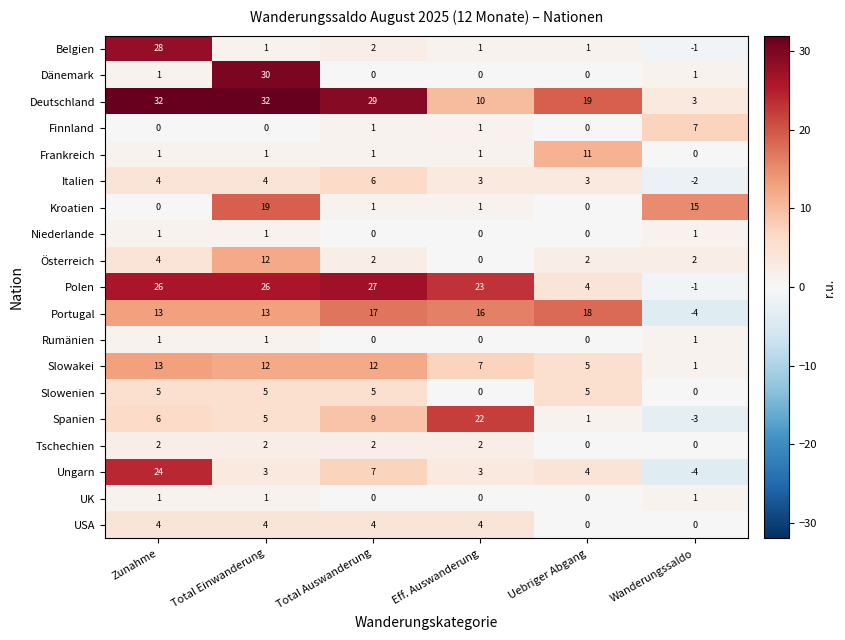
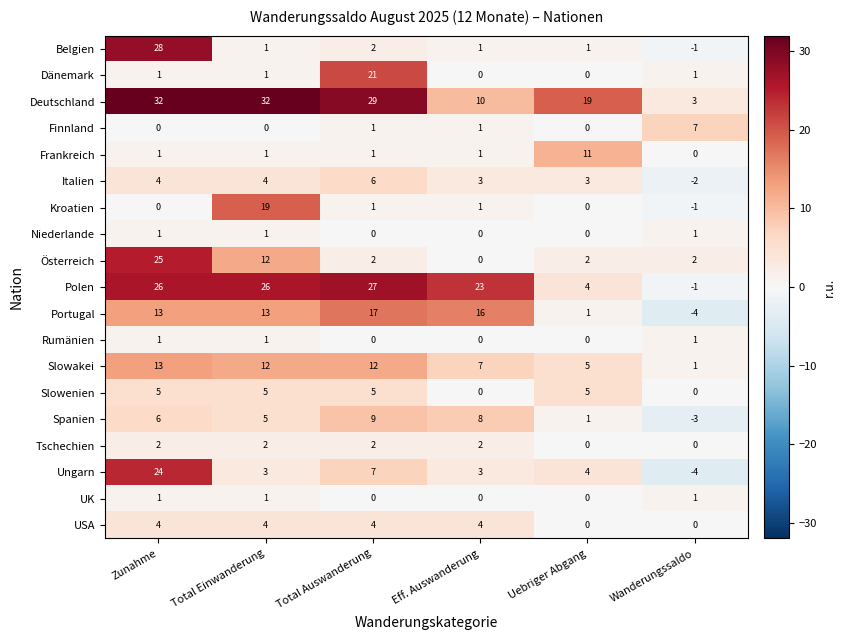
Dänemark, Total Einwanderung: 30 -> 1
Dänemark, Total Auswanderung: 0 -> 21
Kroatien, Wanderungssaldo: 15 -> -1
Österreich, Zunahme: 4 -> 25
Portugal, Uebriger Abgang: 18 -> 1
Spanien, Eff. Auswanderung: 22 -> 8
